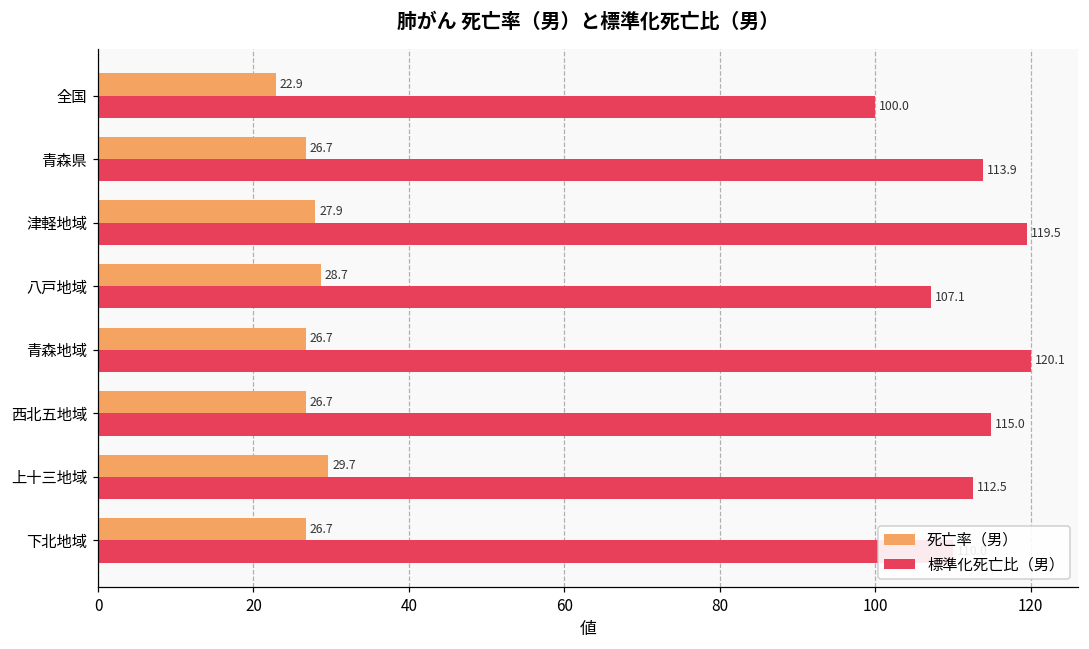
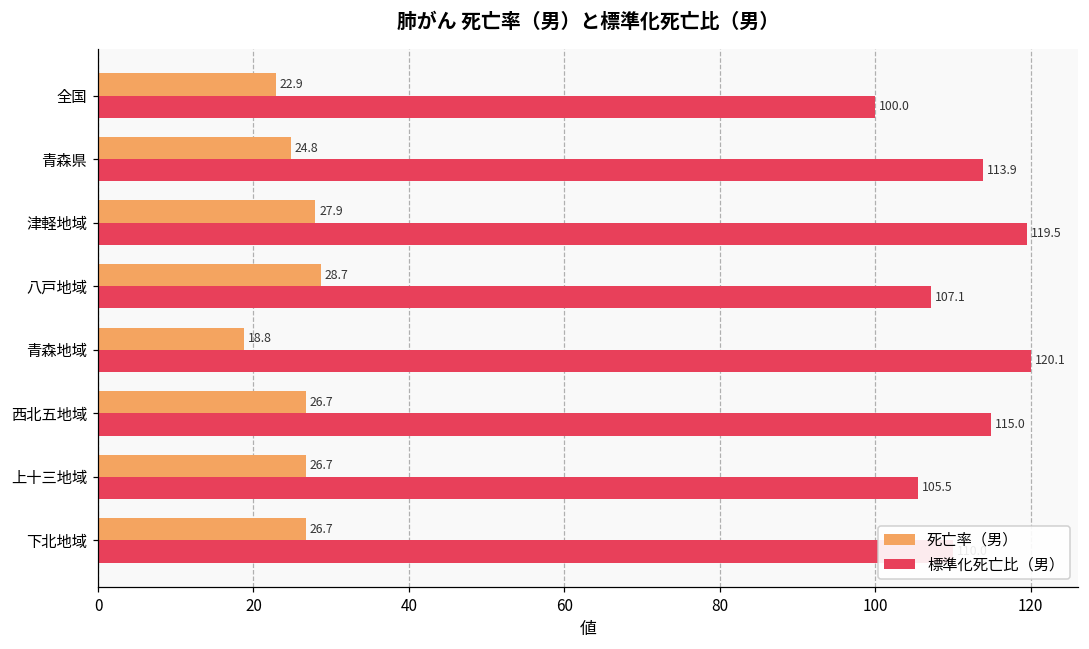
死亡率（男）, 青森県: 26.7 -> 24.8
死亡率（男）, 青森地域: 26.7 -> 18.8
死亡率（男）, 上十三地域: 29.7 -> 26.7
標準化死亡比（男）, 上十三地域: 112.5 -> 105.5
